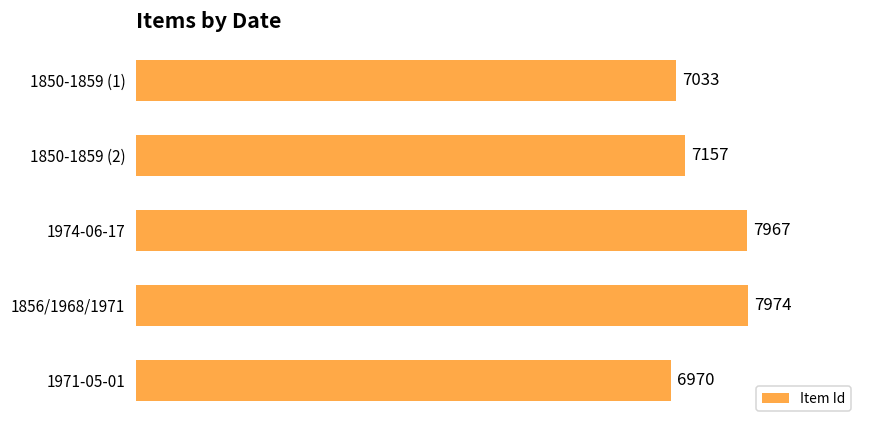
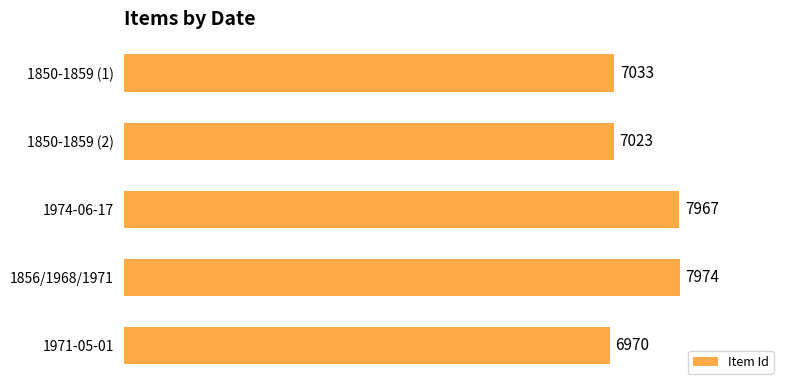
1850-1859 (2): 7157 -> 7023
